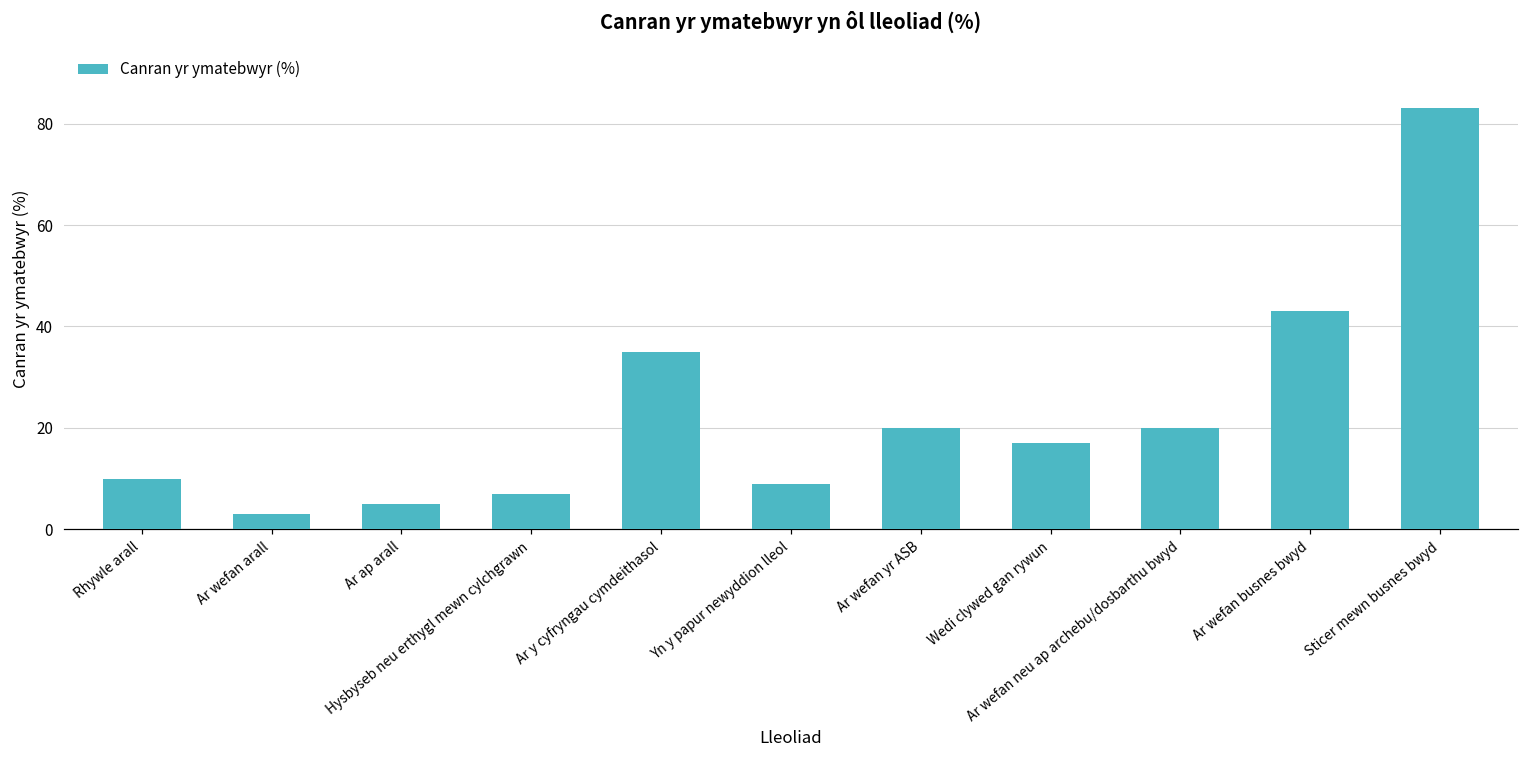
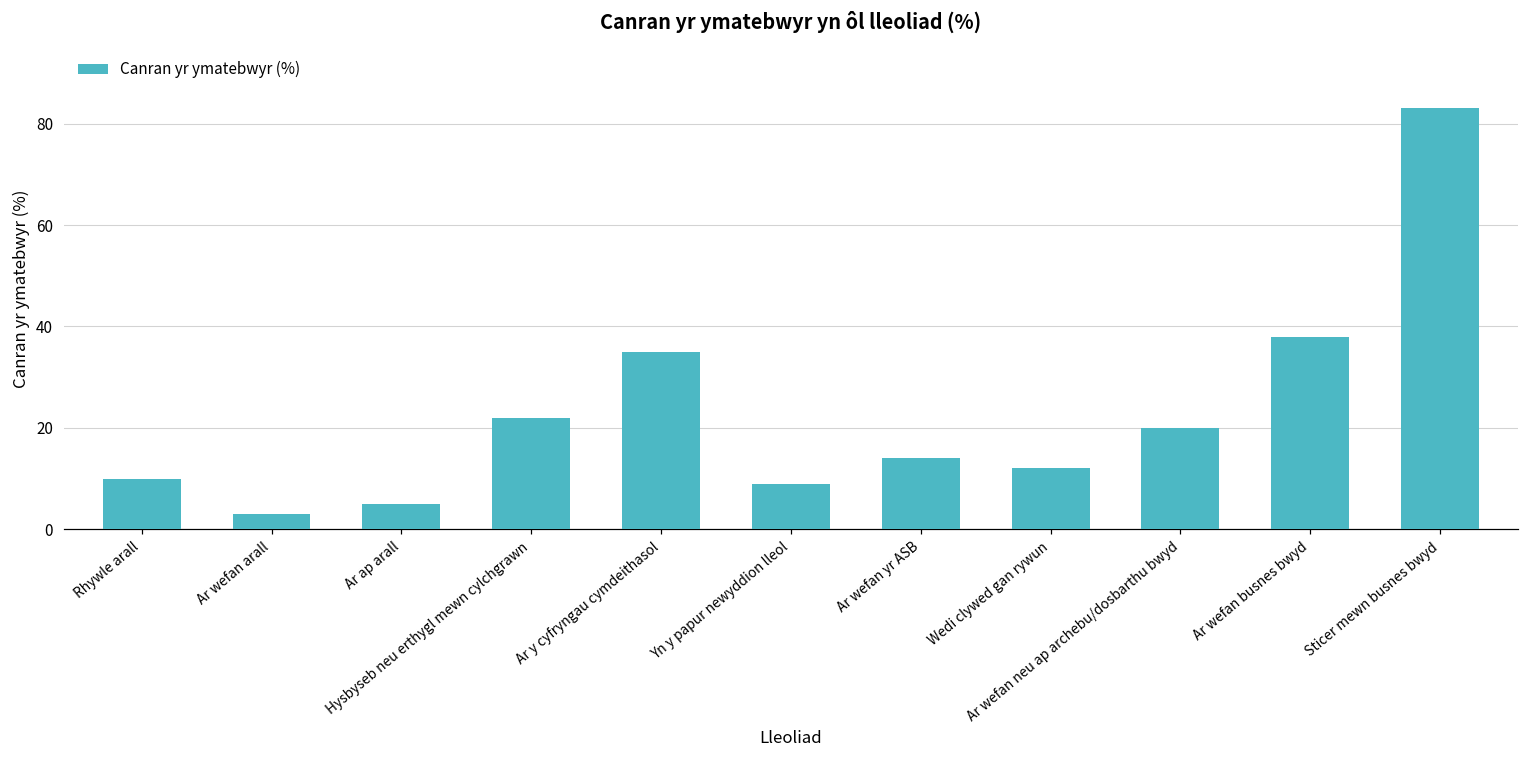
Hysbyseb neu erthygl mewn cylchgrawn: 7 -> 22
Ar wefan yr ASB: 20 -> 14
Wedi clywed gan rywun: 17 -> 12
Ar wefan busnes bwyd: 43 -> 38
